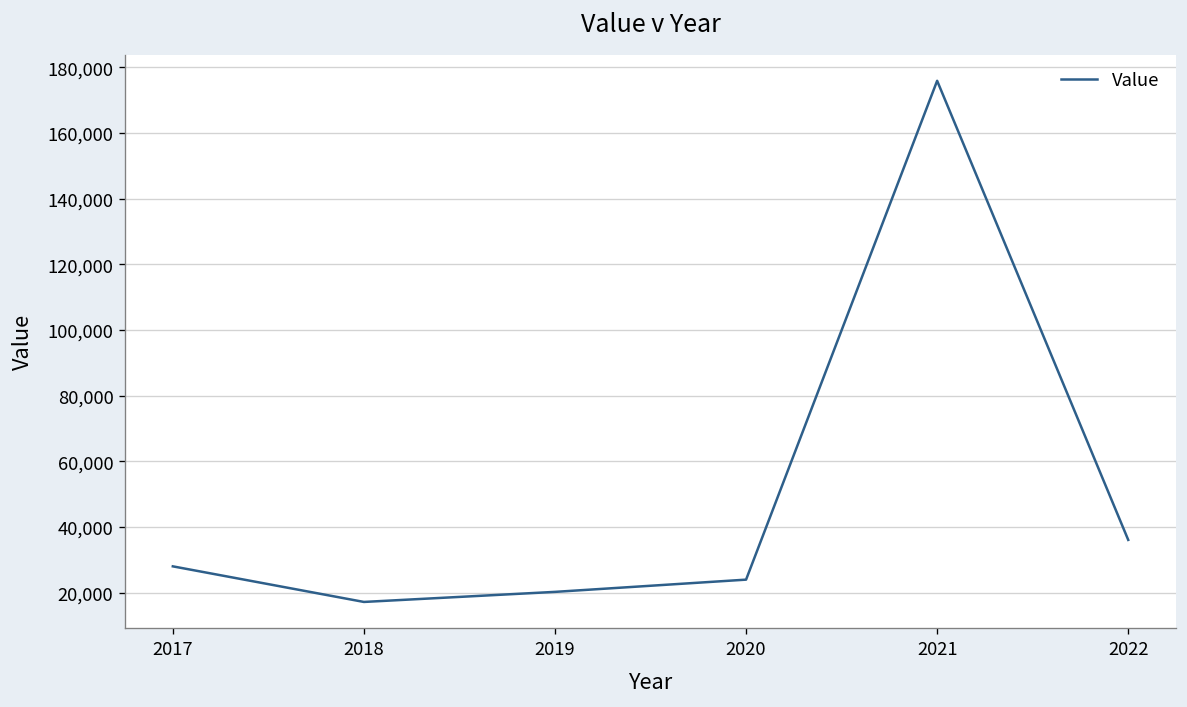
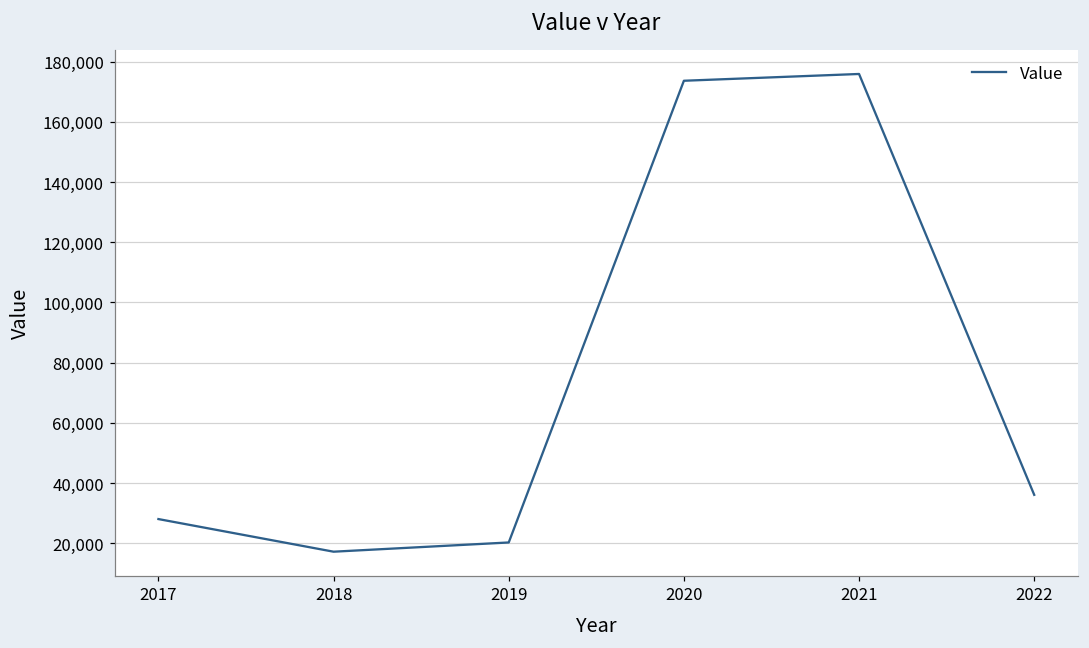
2020: 24,000 -> 174,000
